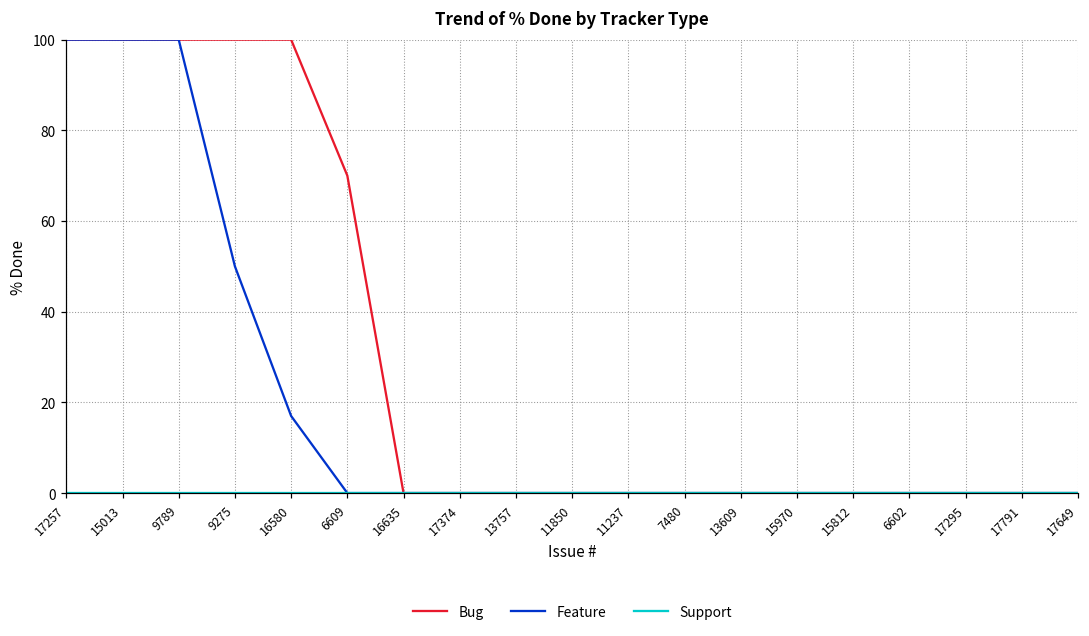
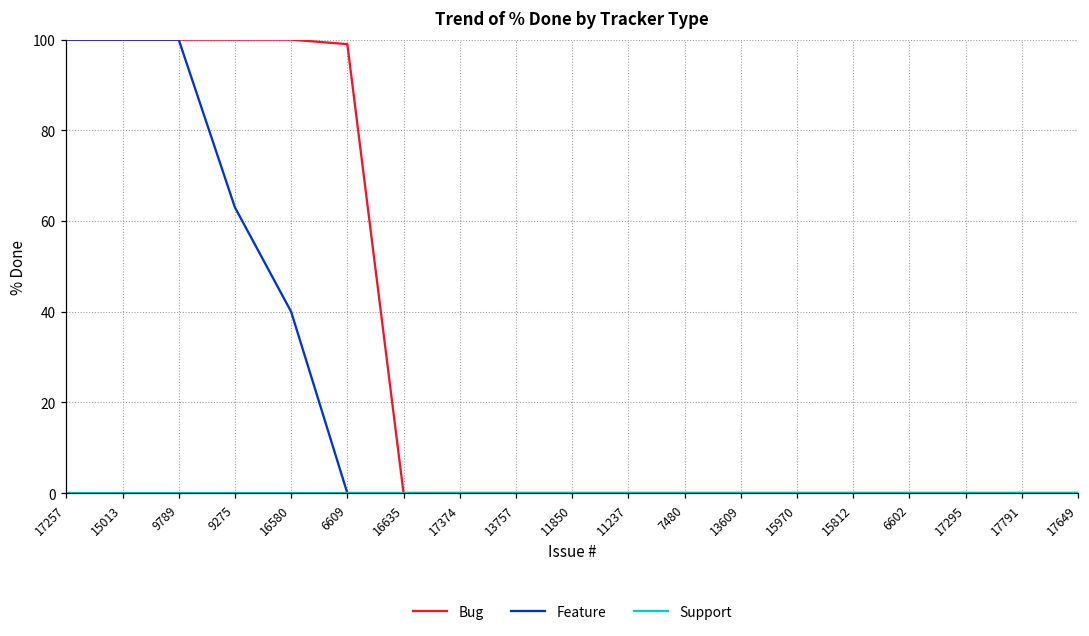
Feature, 9275: 50 -> 63
Feature, 16580: 17 -> 40
Bug, 6609: 70 -> 99
